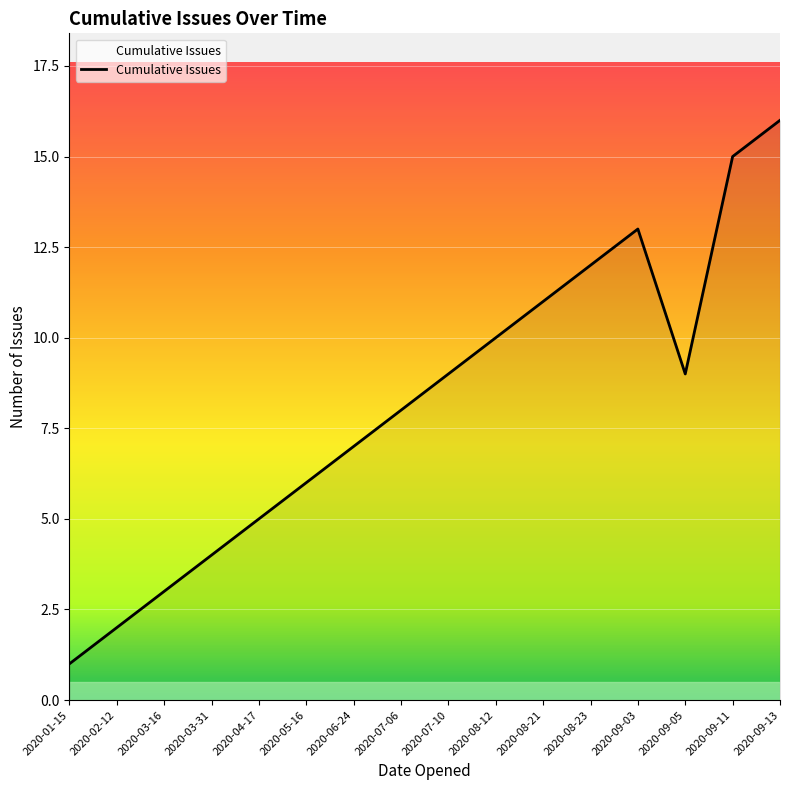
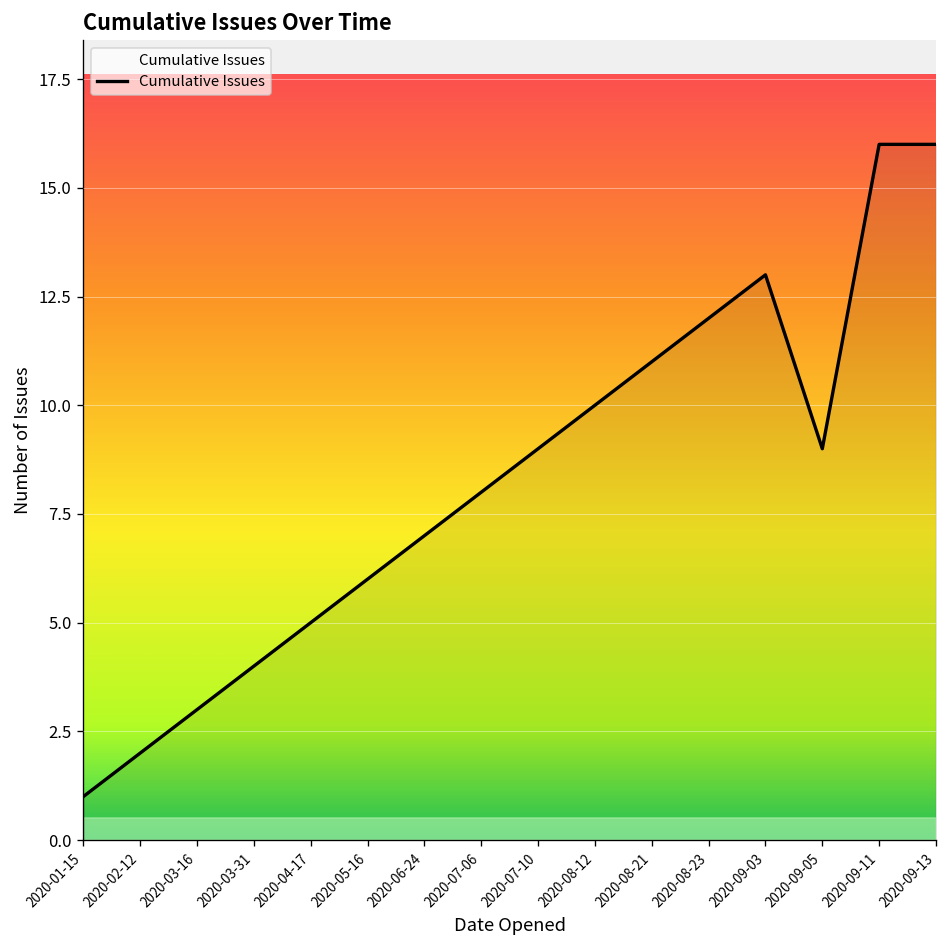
2020-09-11: 15 -> 16
